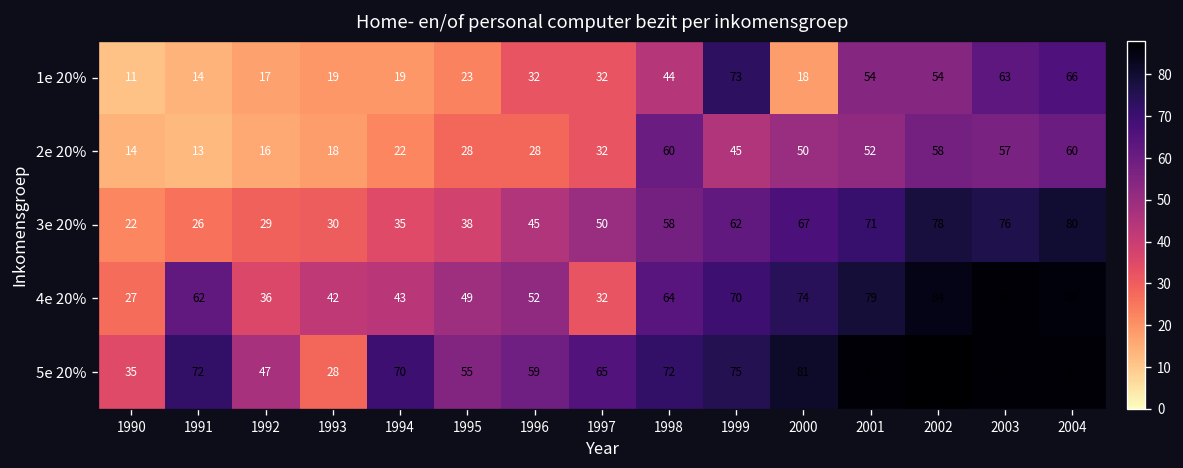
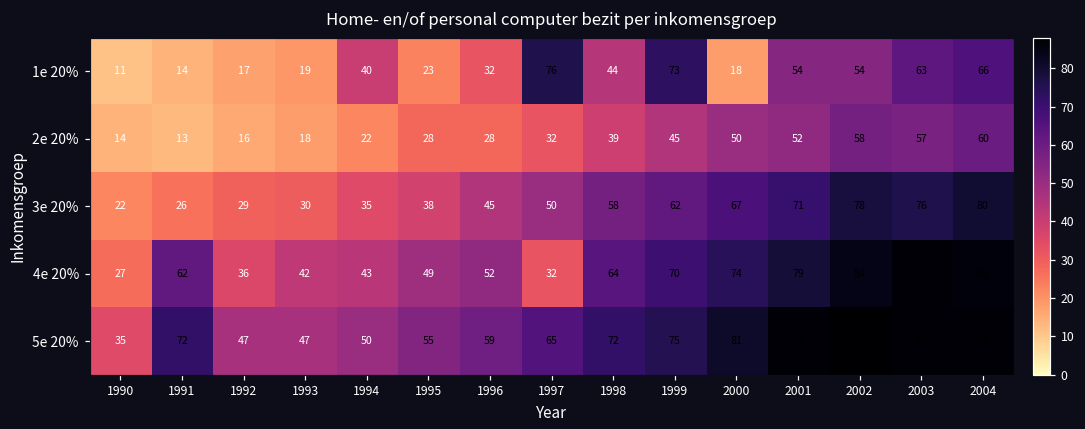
1e 20%, 1994: 19 -> 40
1e 20%, 1997: 32 -> 76
2e 20%, 1998: 60 -> 39
5e 20%, 1993: 28 -> 47
5e 20%, 1994: 70 -> 50
